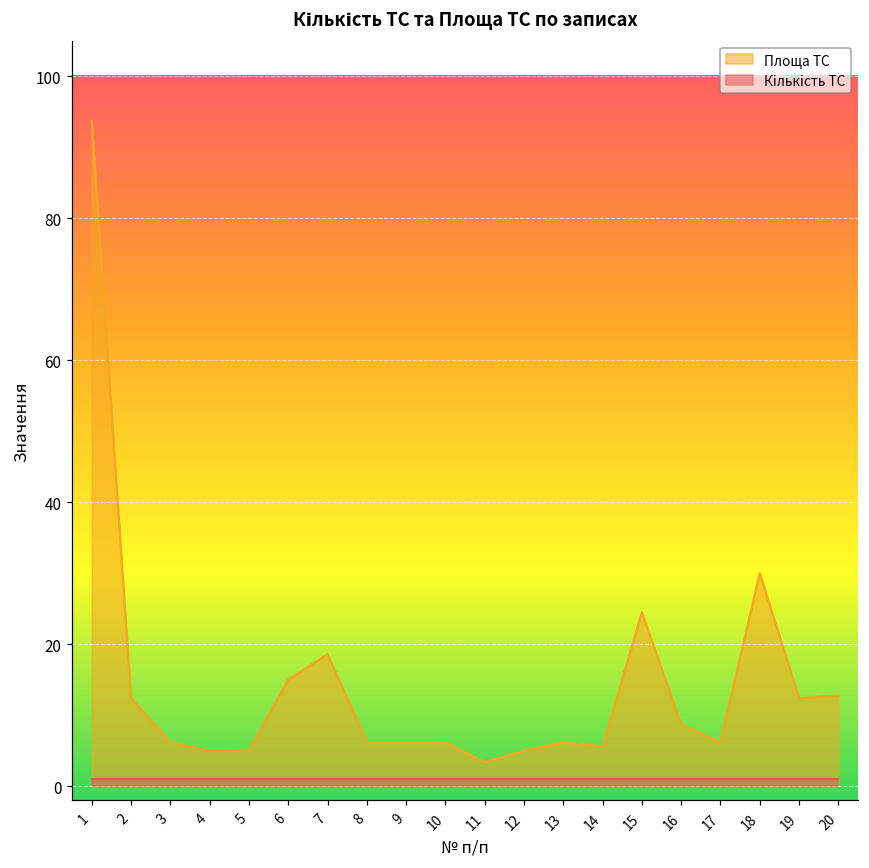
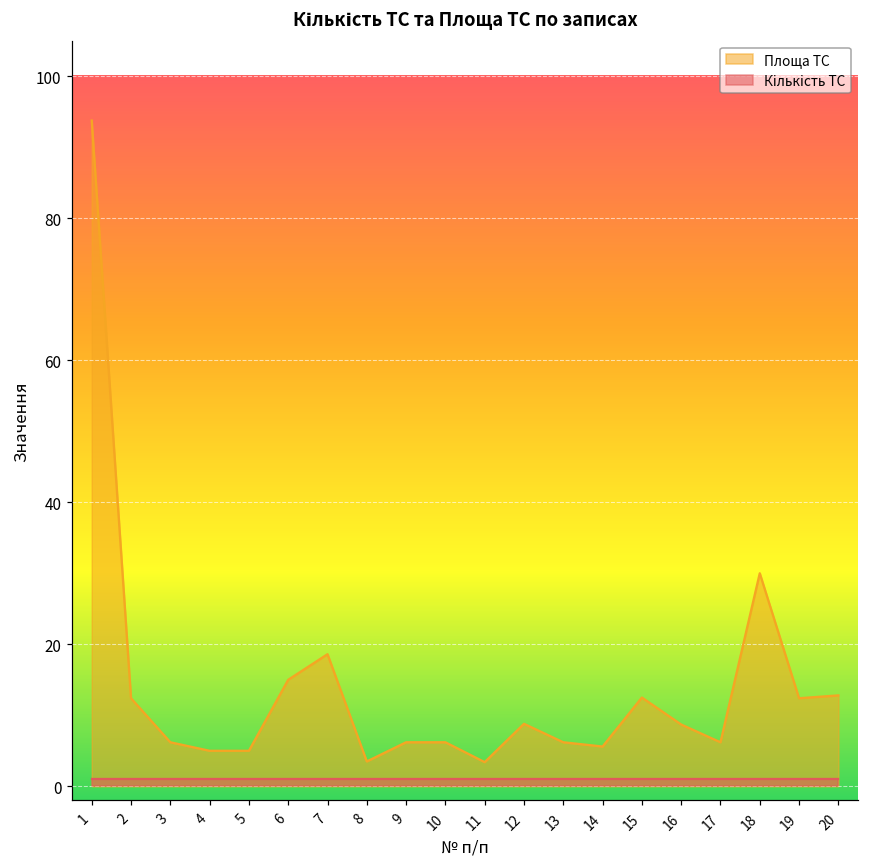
Площа ТС, 8: 6 -> 4
Площа ТС, 12: 5 -> 9
Площа ТС, 15: 25 -> 13
